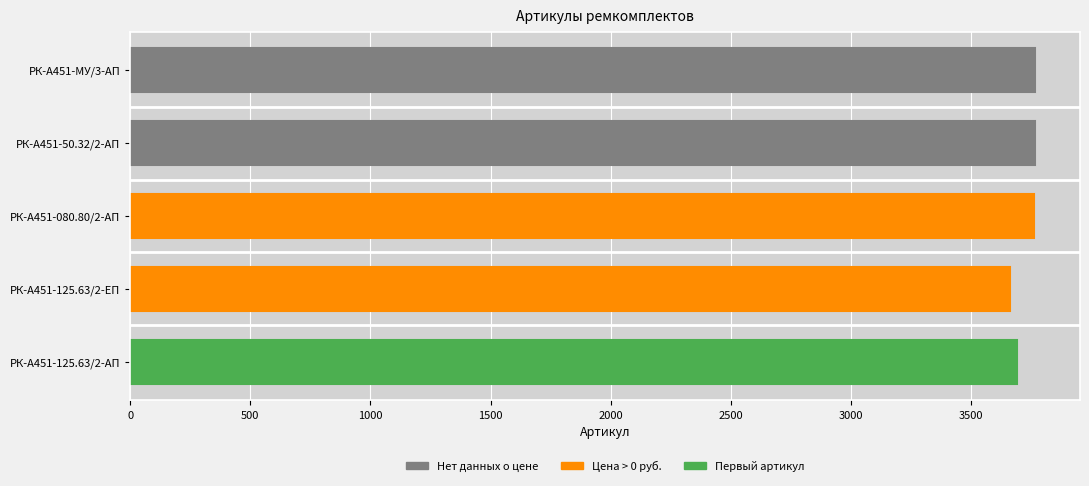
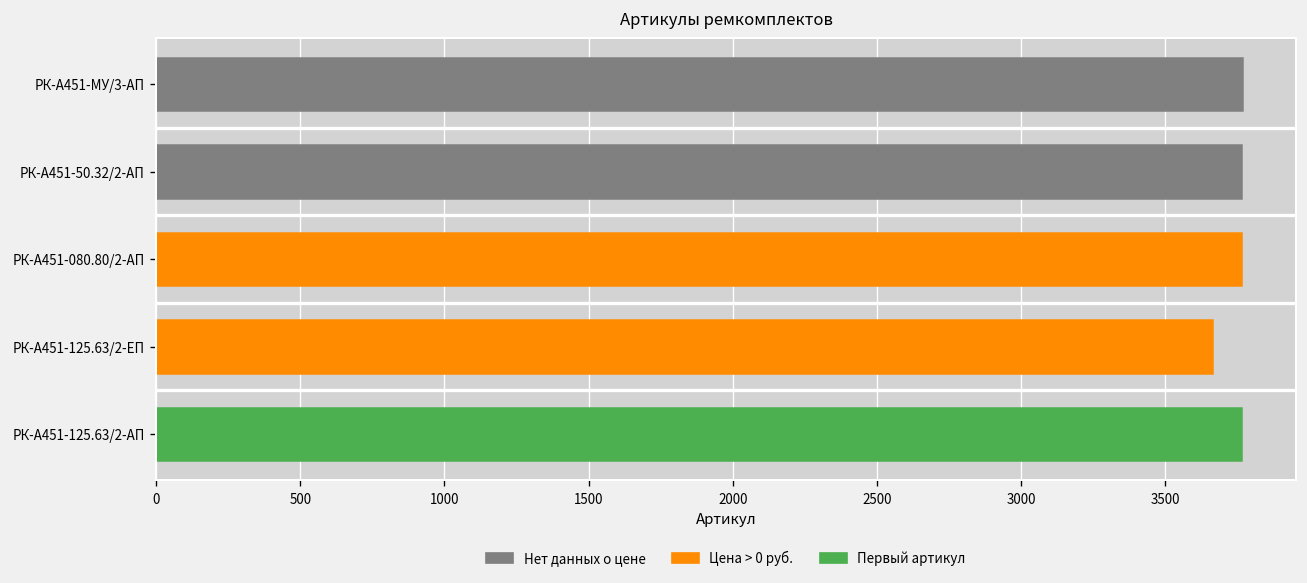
РК-А451-125.63/2-АП: 3690 -> 3760
